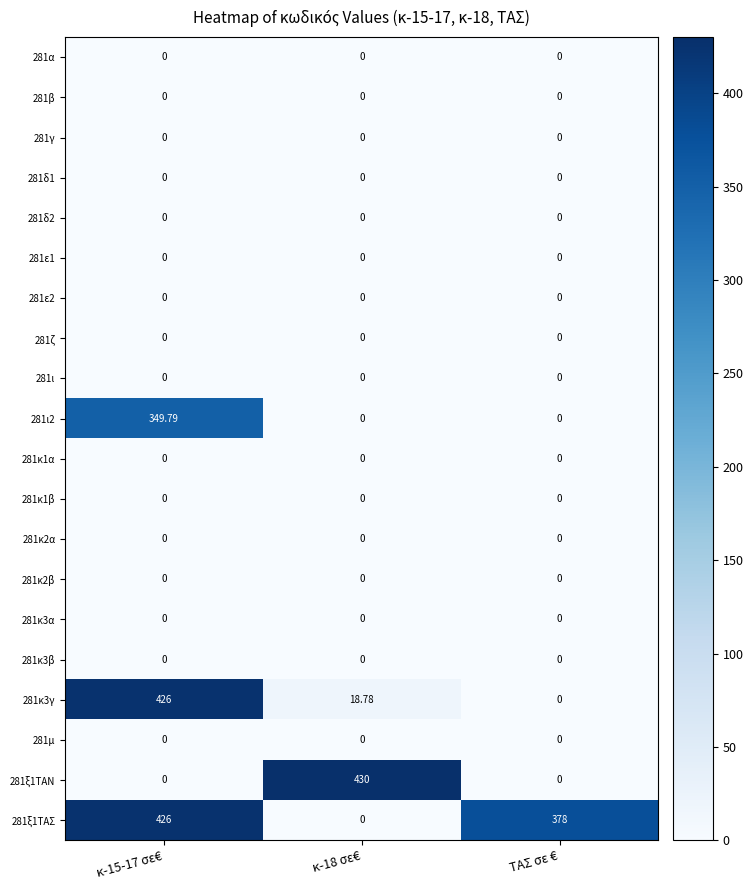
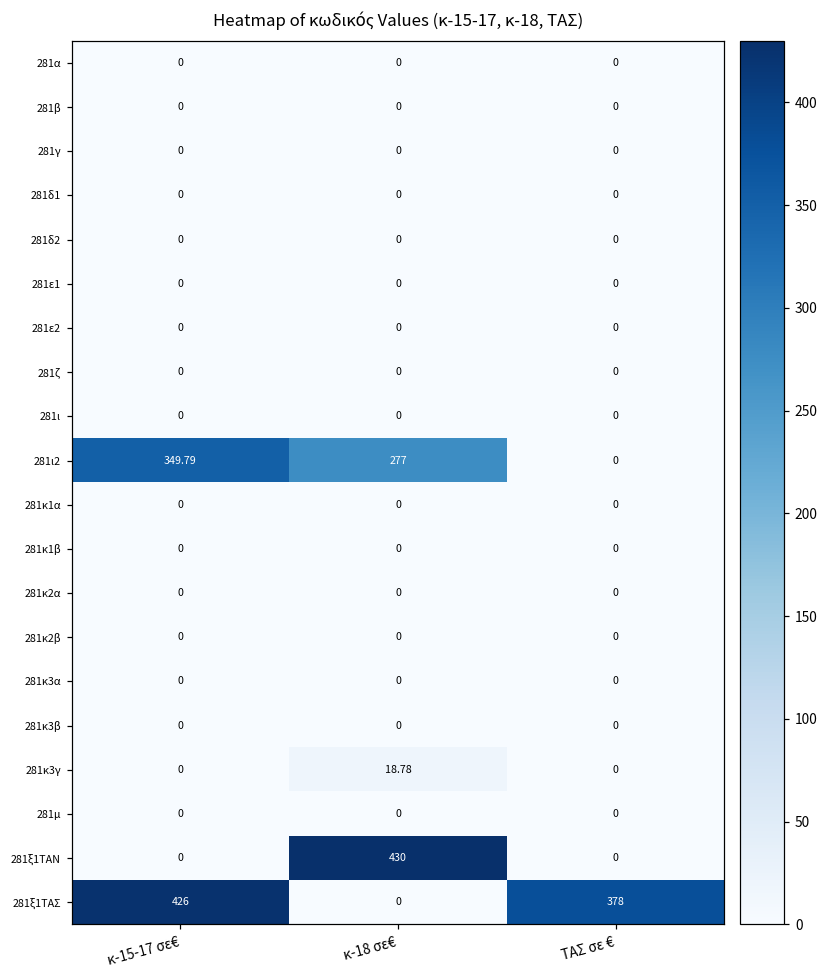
281ι2, κ-18 σε€: 0 -> 277
281κ3γ, κ-15-17 σε€: 426 -> 0
